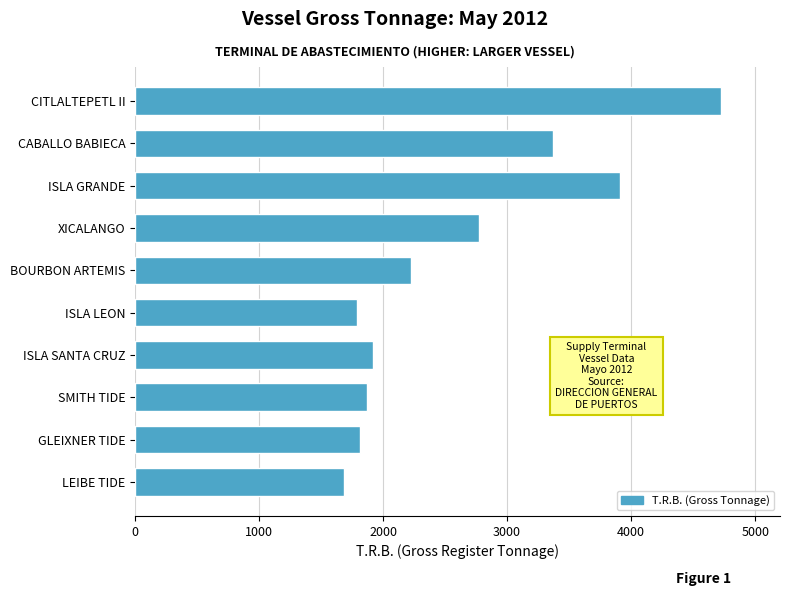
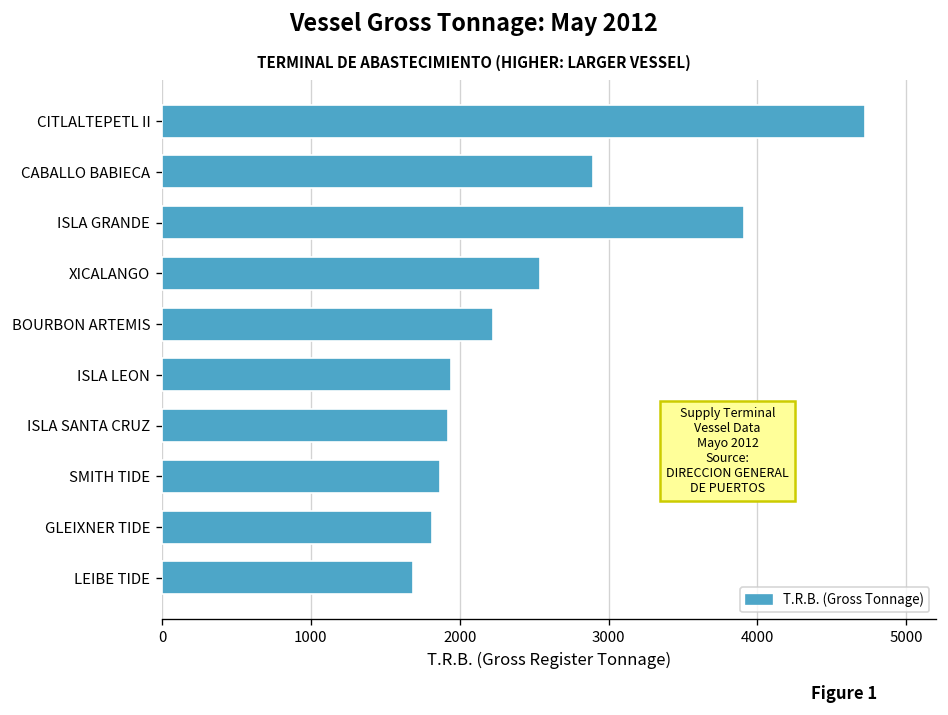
CABALLO BABIECA: 3370 -> 2900
XICALANGO: 2770 -> 2540
ISLA LEON: 1790 -> 1940
